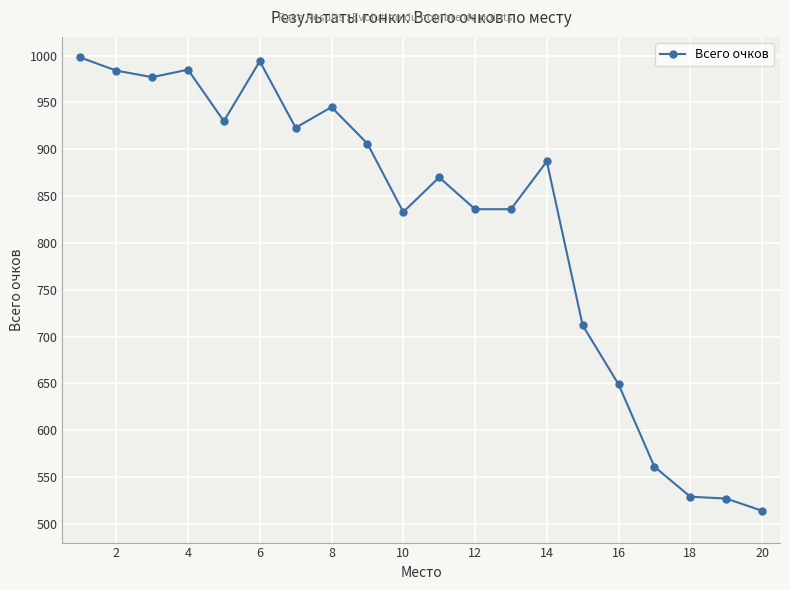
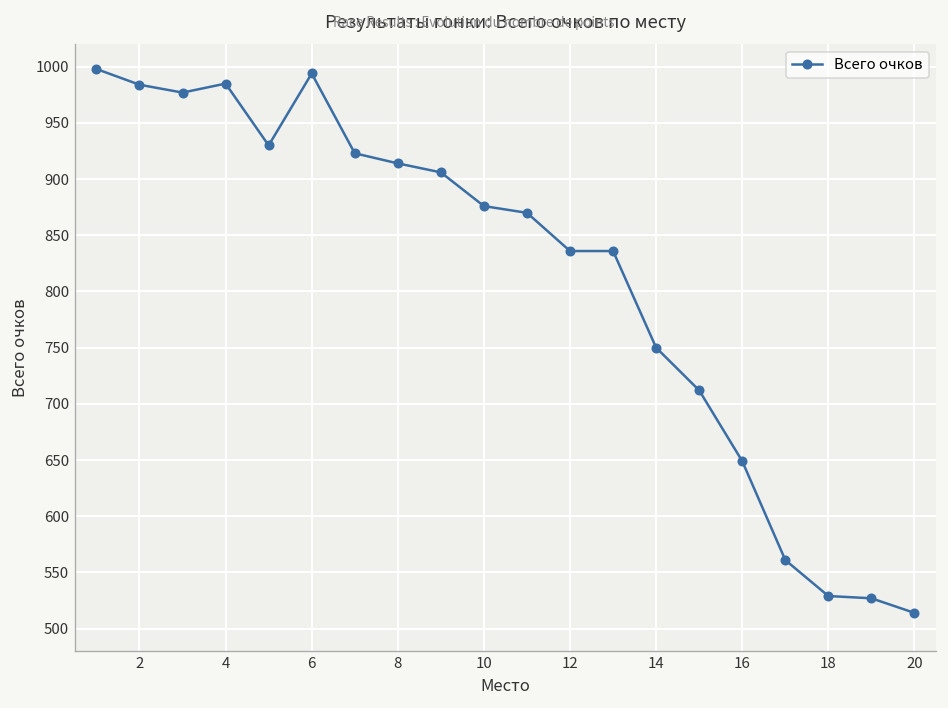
8: 950 -> 910
10: 830 -> 880
14: 890 -> 750
